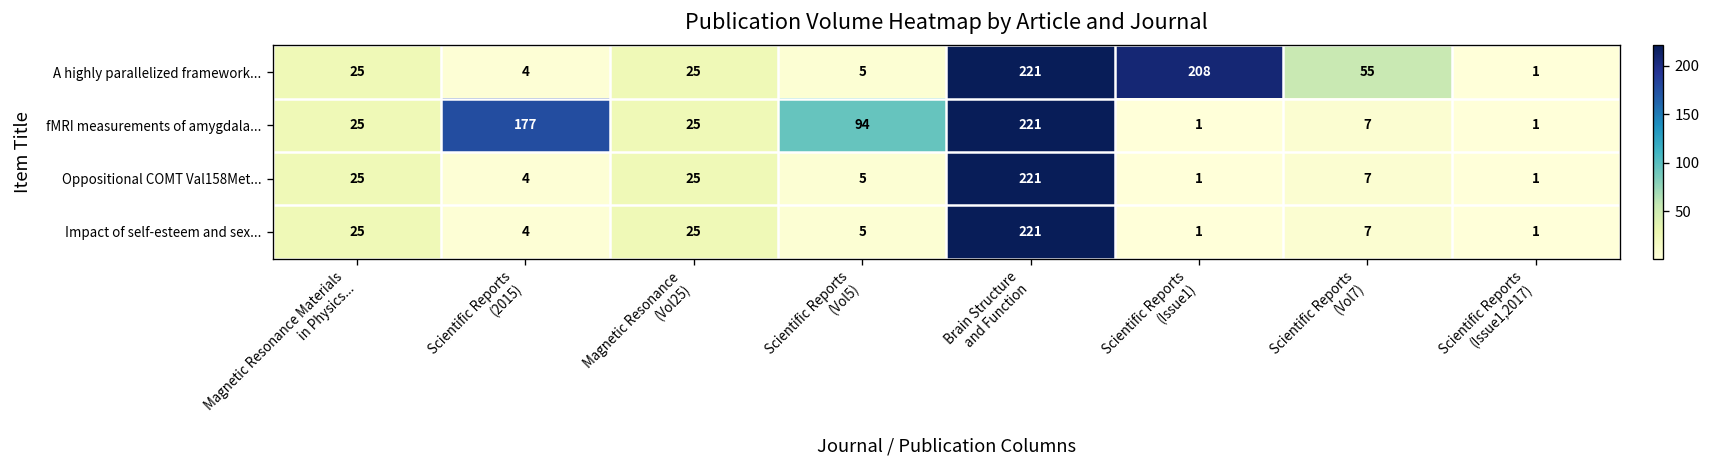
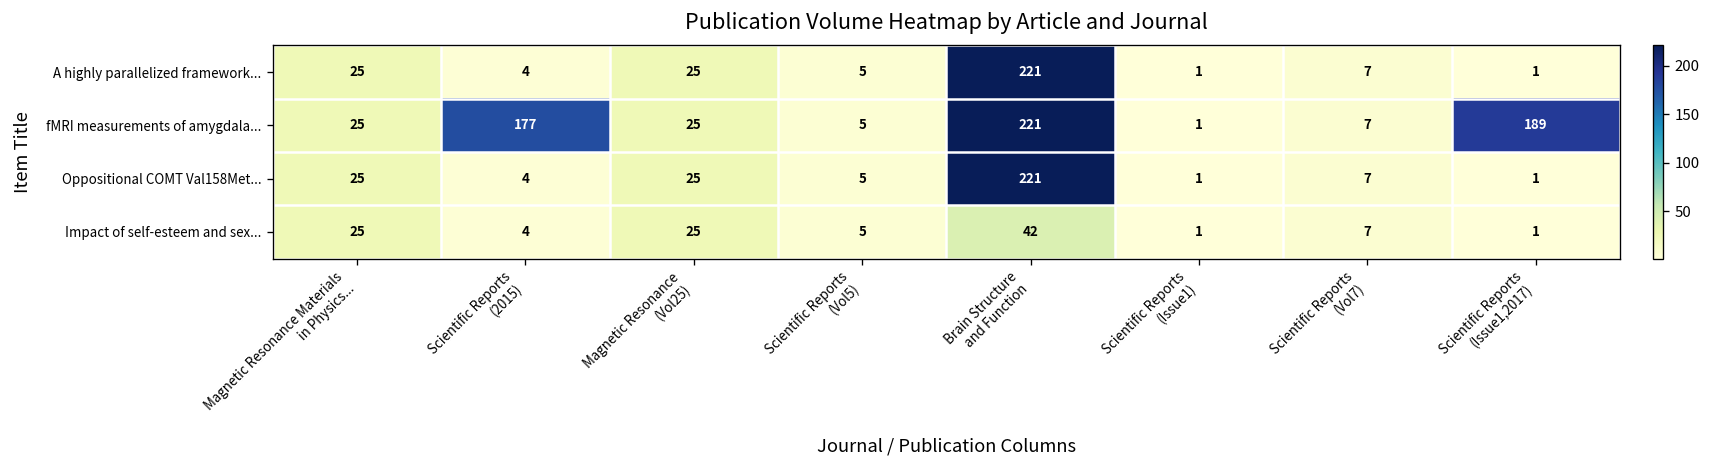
A highly parallelized framework..., Scientific Reports (Issue1): 208 -> 1
A highly parallelized framework..., Scientific Reports (Vol7): 55 -> 7
fMRI measurements of amygdala..., Scientific Reports (Vol5): 94 -> 5
fMRI measurements of amygdala..., Scientific Reports (Issue1,2017): 1 -> 189
Impact of self-esteem and sex..., Brain Structure and Function: 221 -> 42
